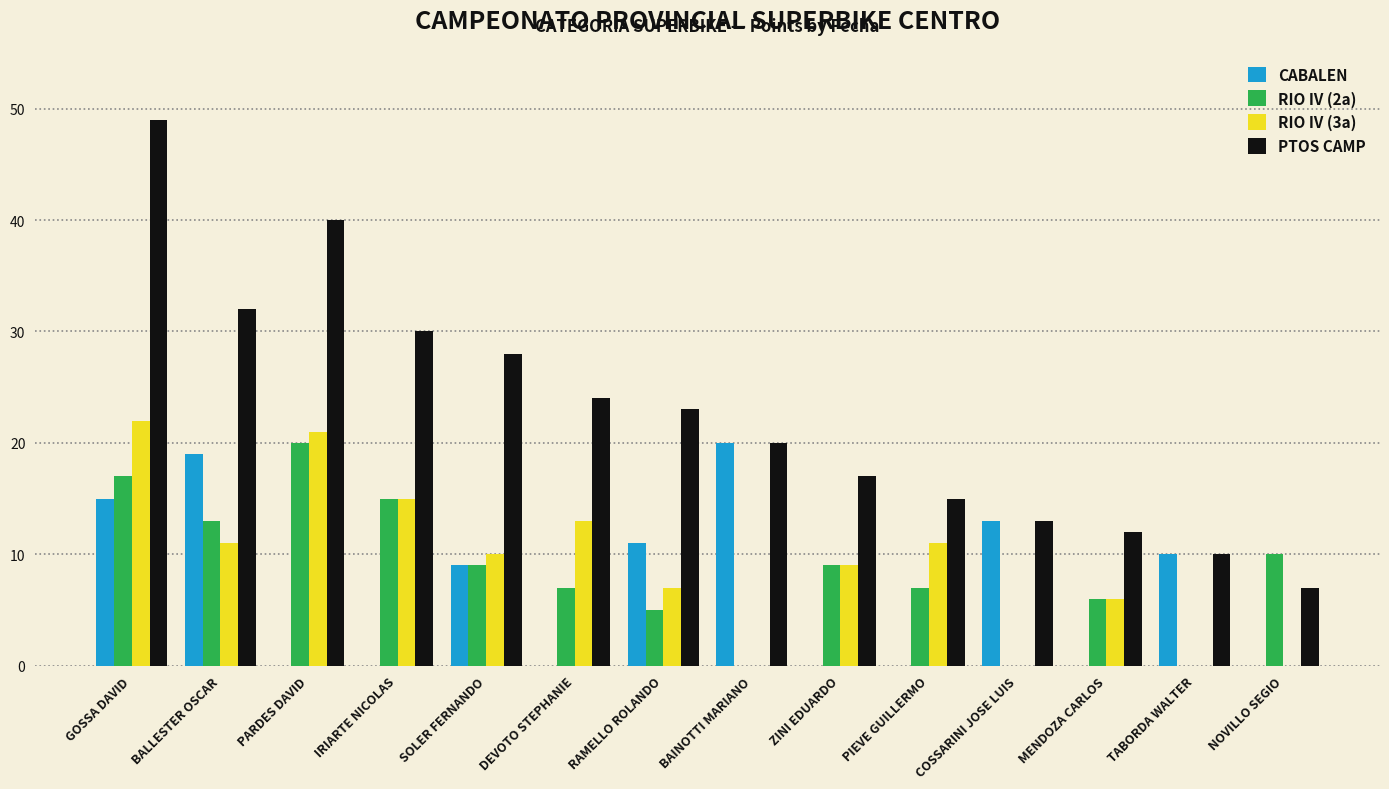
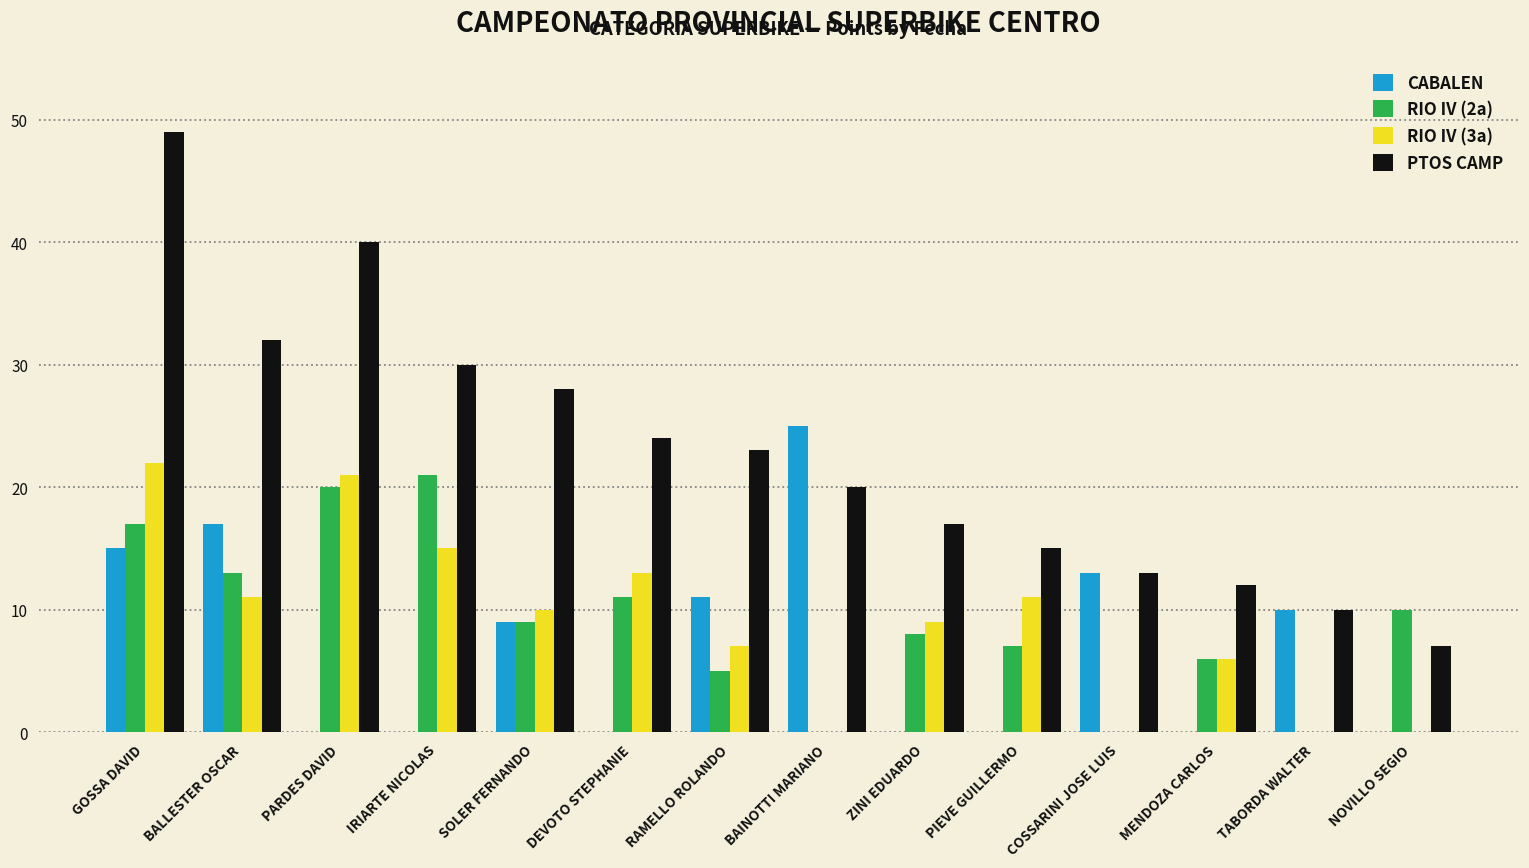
CABALEN, BALLESTER OSCAR: 19 -> 17
RIO IV (2a), IRIARTE NICOLAS: 15 -> 21
RIO IV (2a), DEVOTO STEPHANIE: 7 -> 11
CABALEN, BAINOTTI MARIANO: 20 -> 25
RIO IV (2a), ZINI EDUARDO: 9 -> 8
